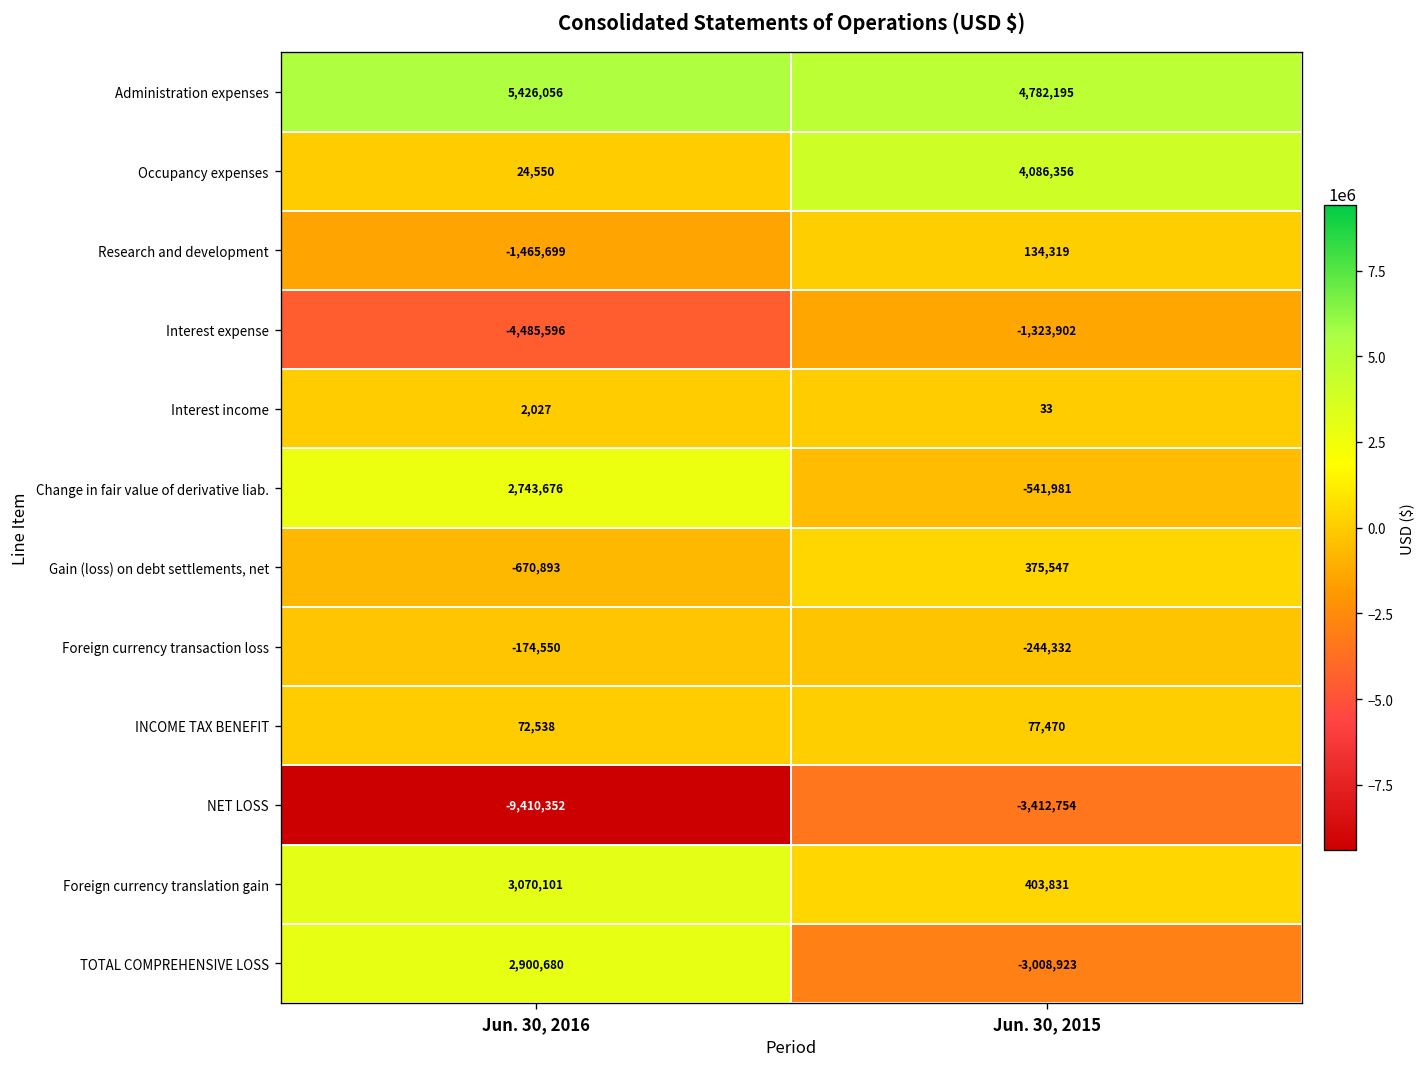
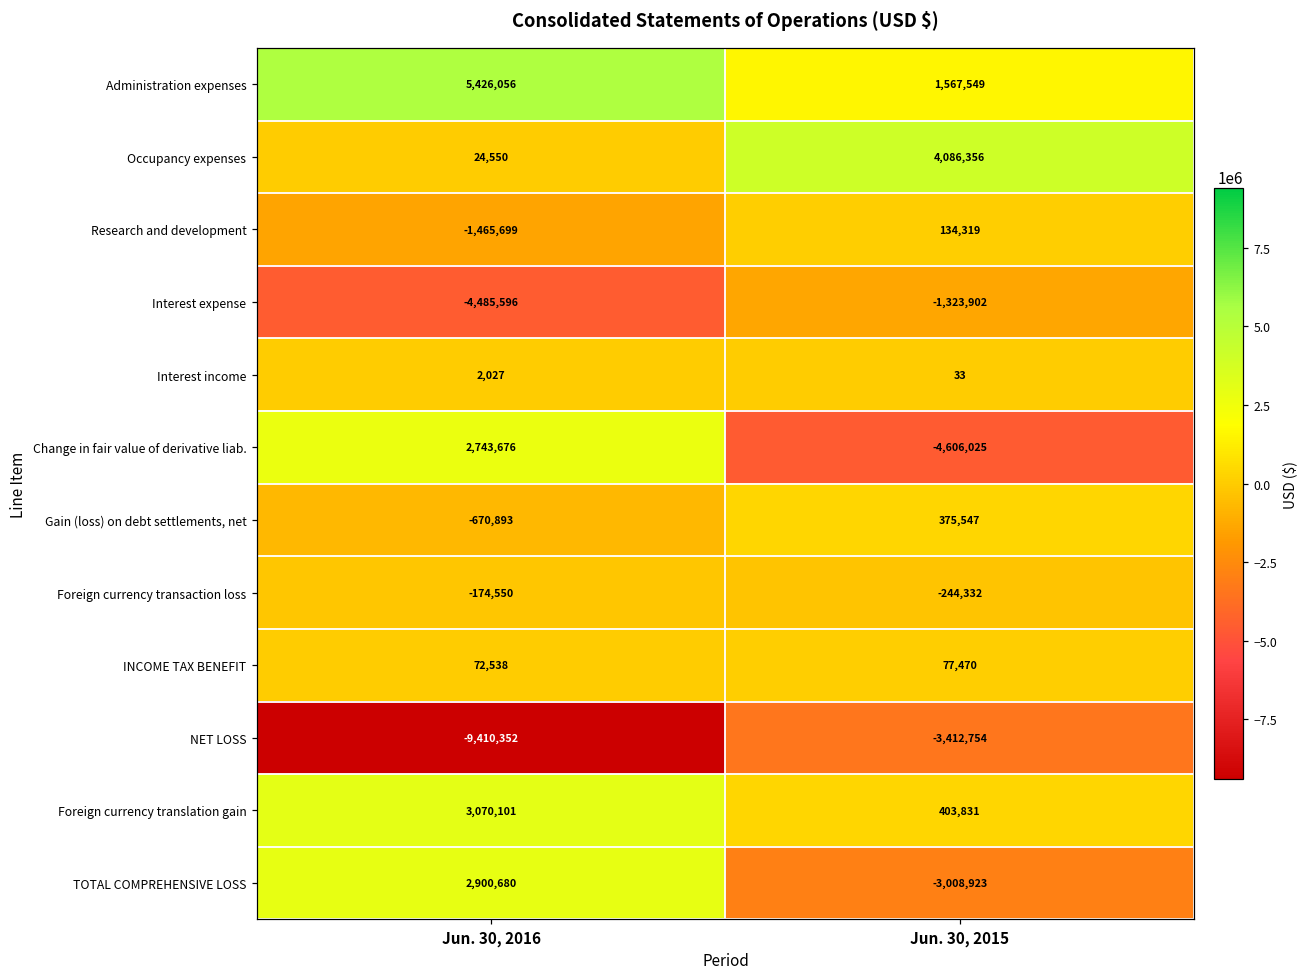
Administration expenses, Jun. 30, 2015: 4,782,195 -> 1,567,549
Change in fair value of derivative liab., Jun. 30, 2015: -541,981 -> -4,606,025
